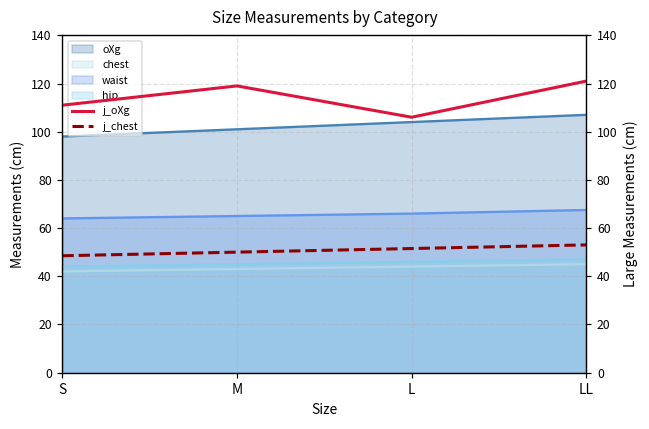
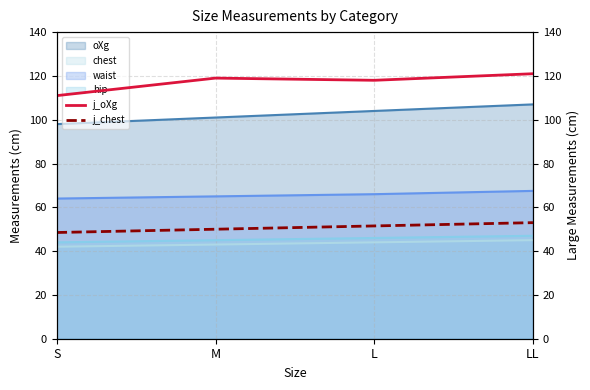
j_oXg, L: 106 -> 118
